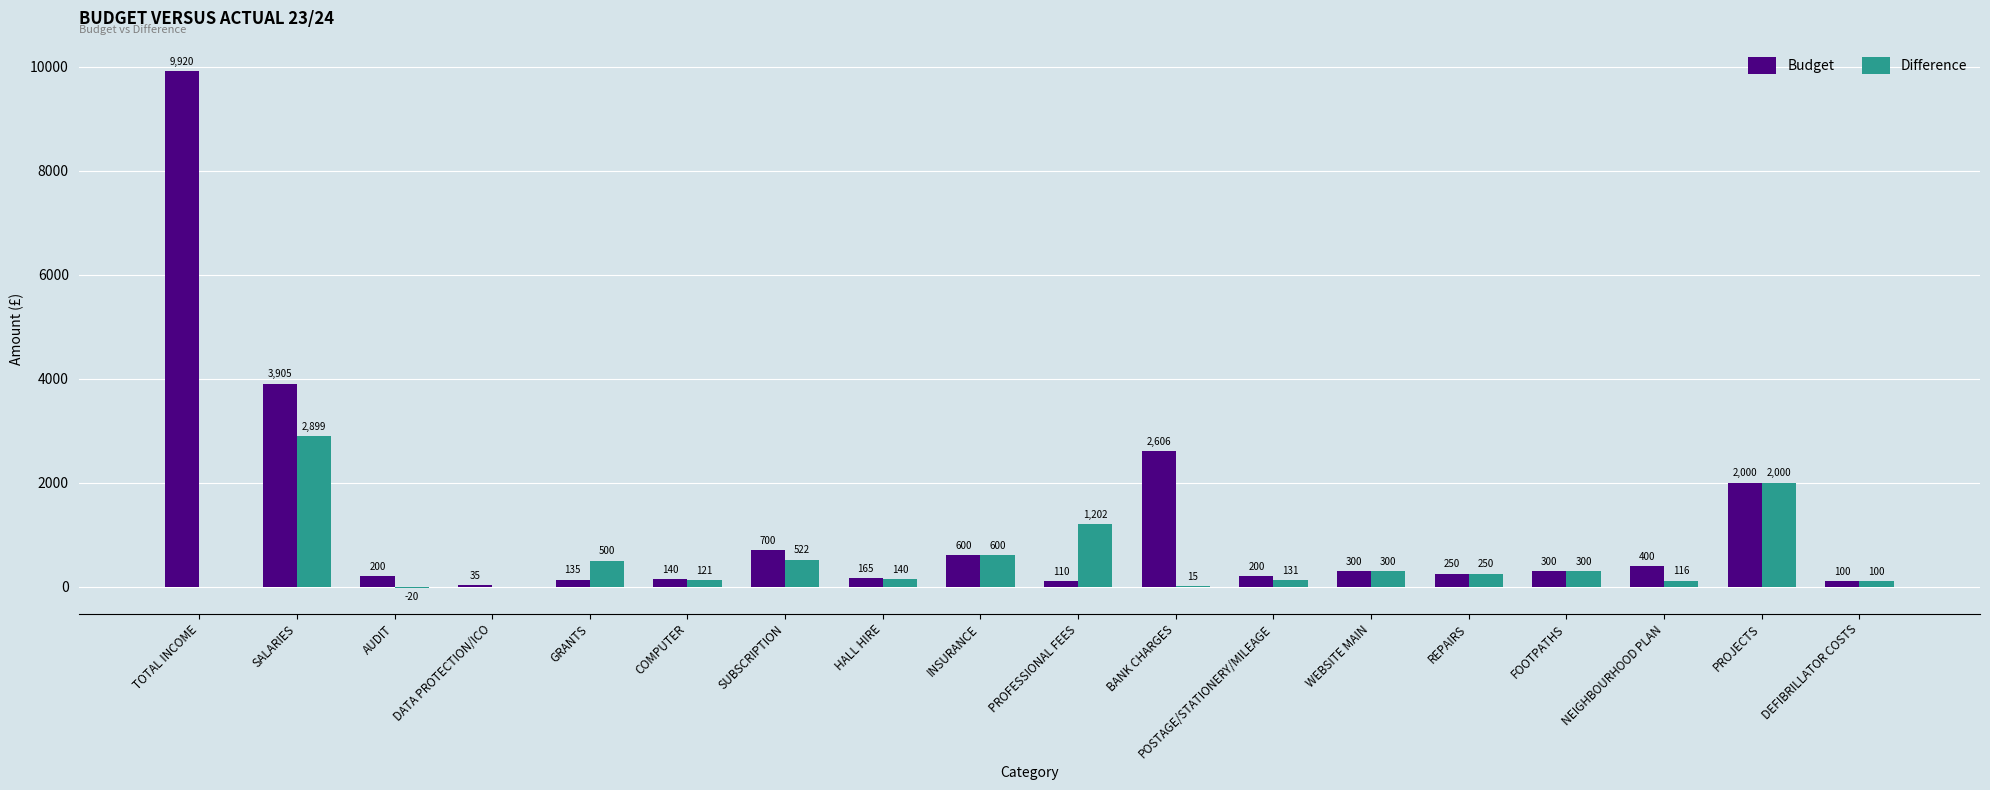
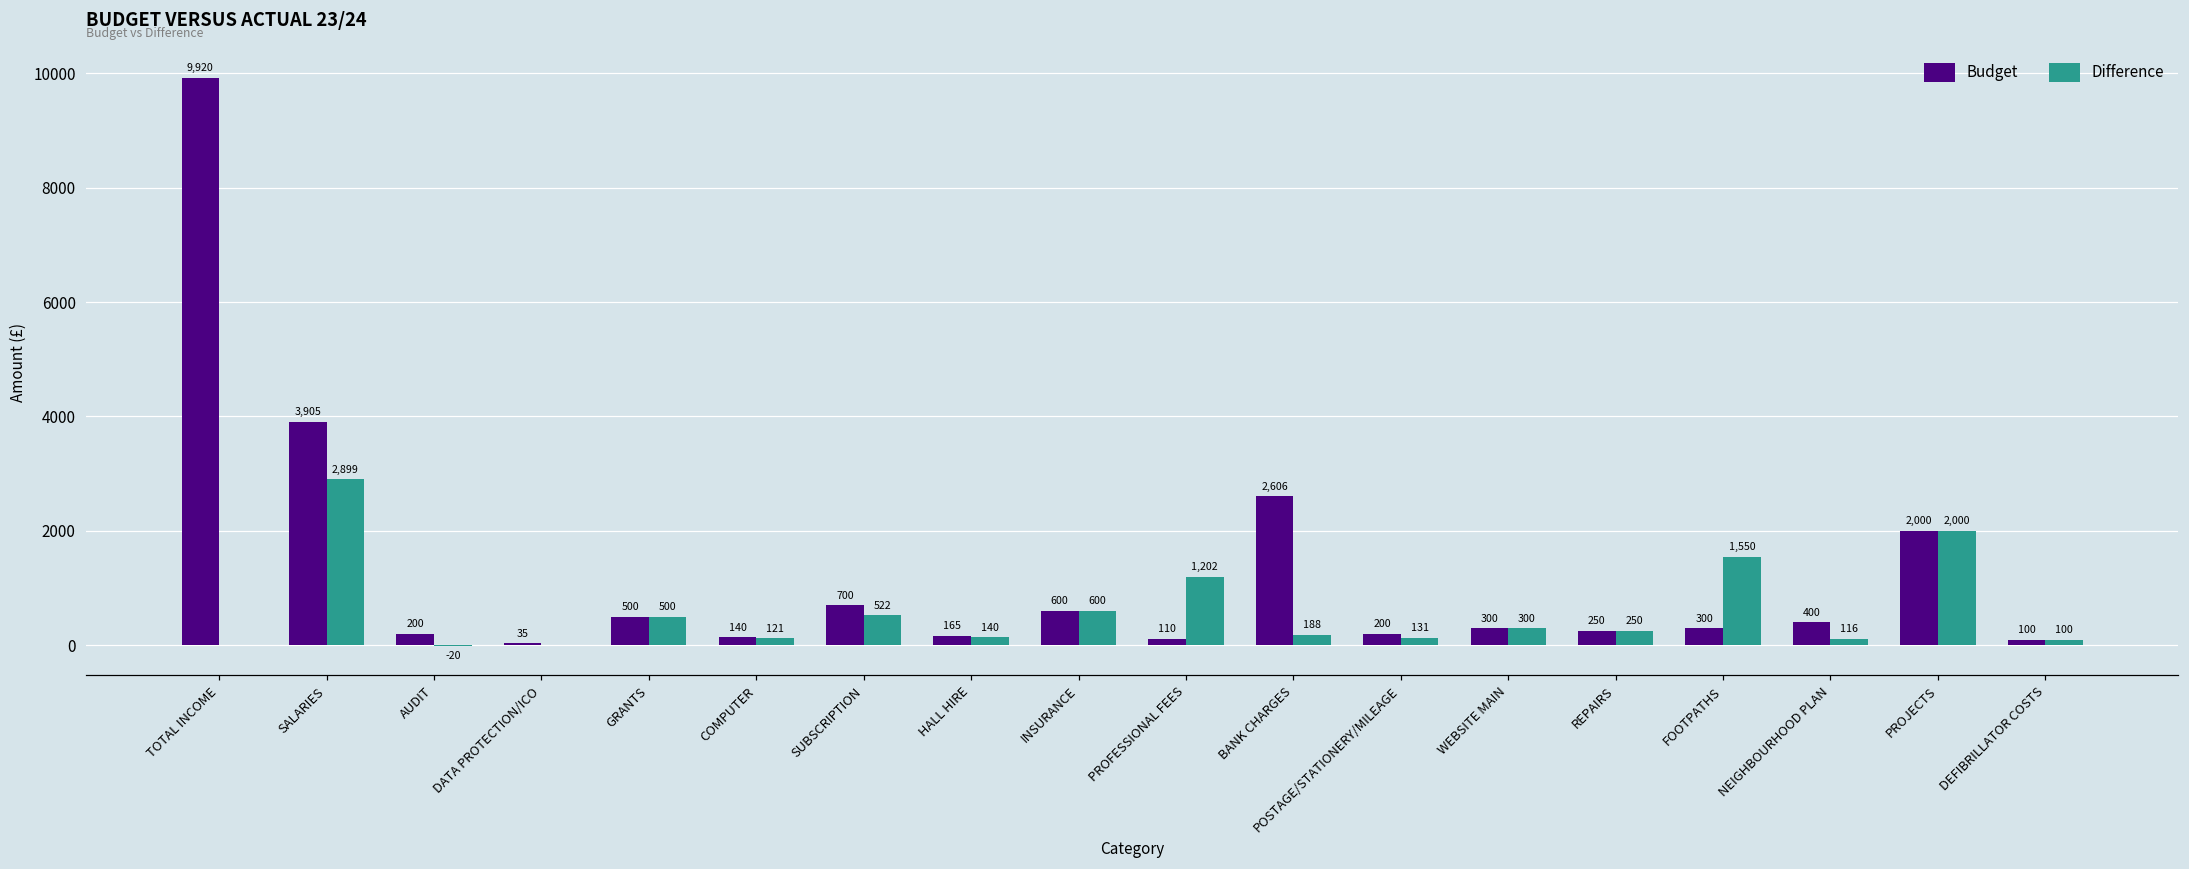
Budget, GRANTS: 135 -> 500
Difference, BANK CHARGES: 15 -> 188
Difference, FOOTPATHS: 300 -> 1,550
